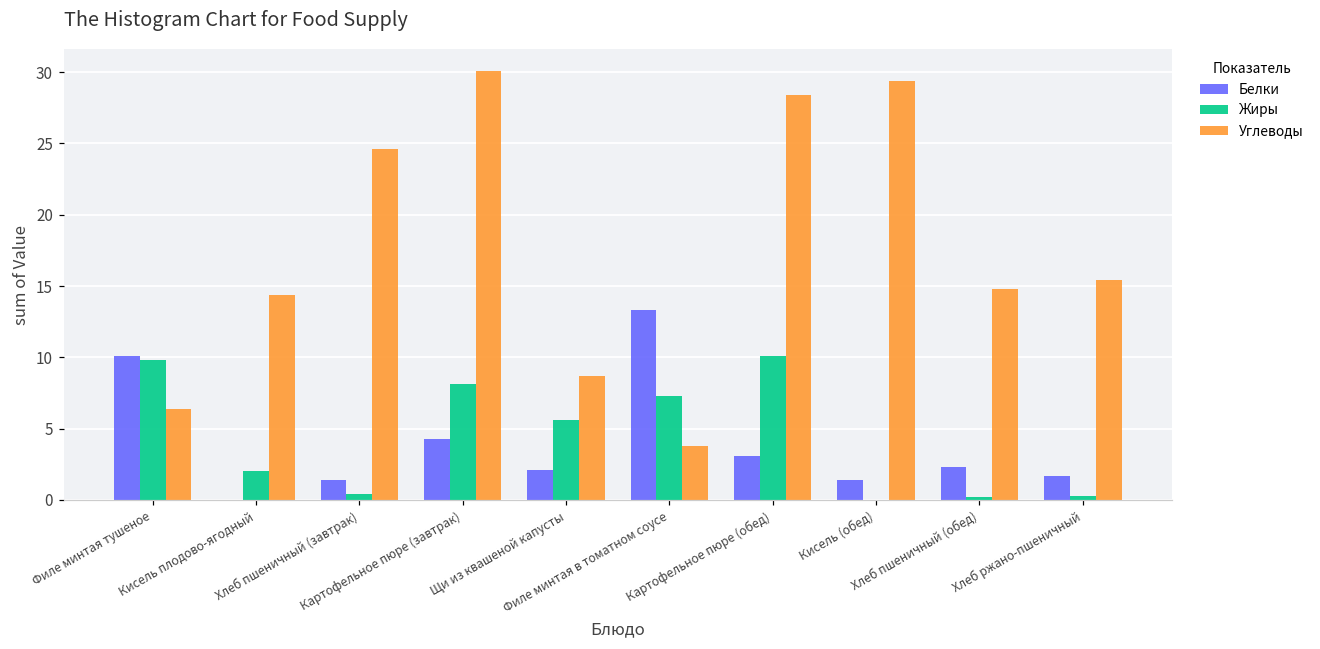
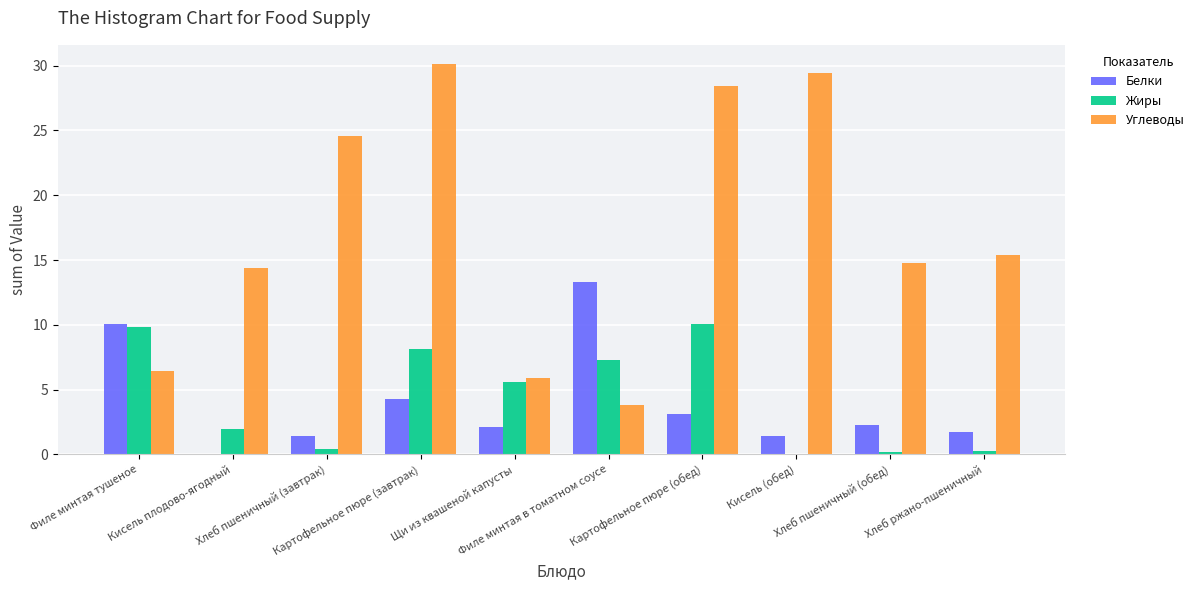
Углеводы, Щи из квашеной капусты: 8.7 -> 5.9
